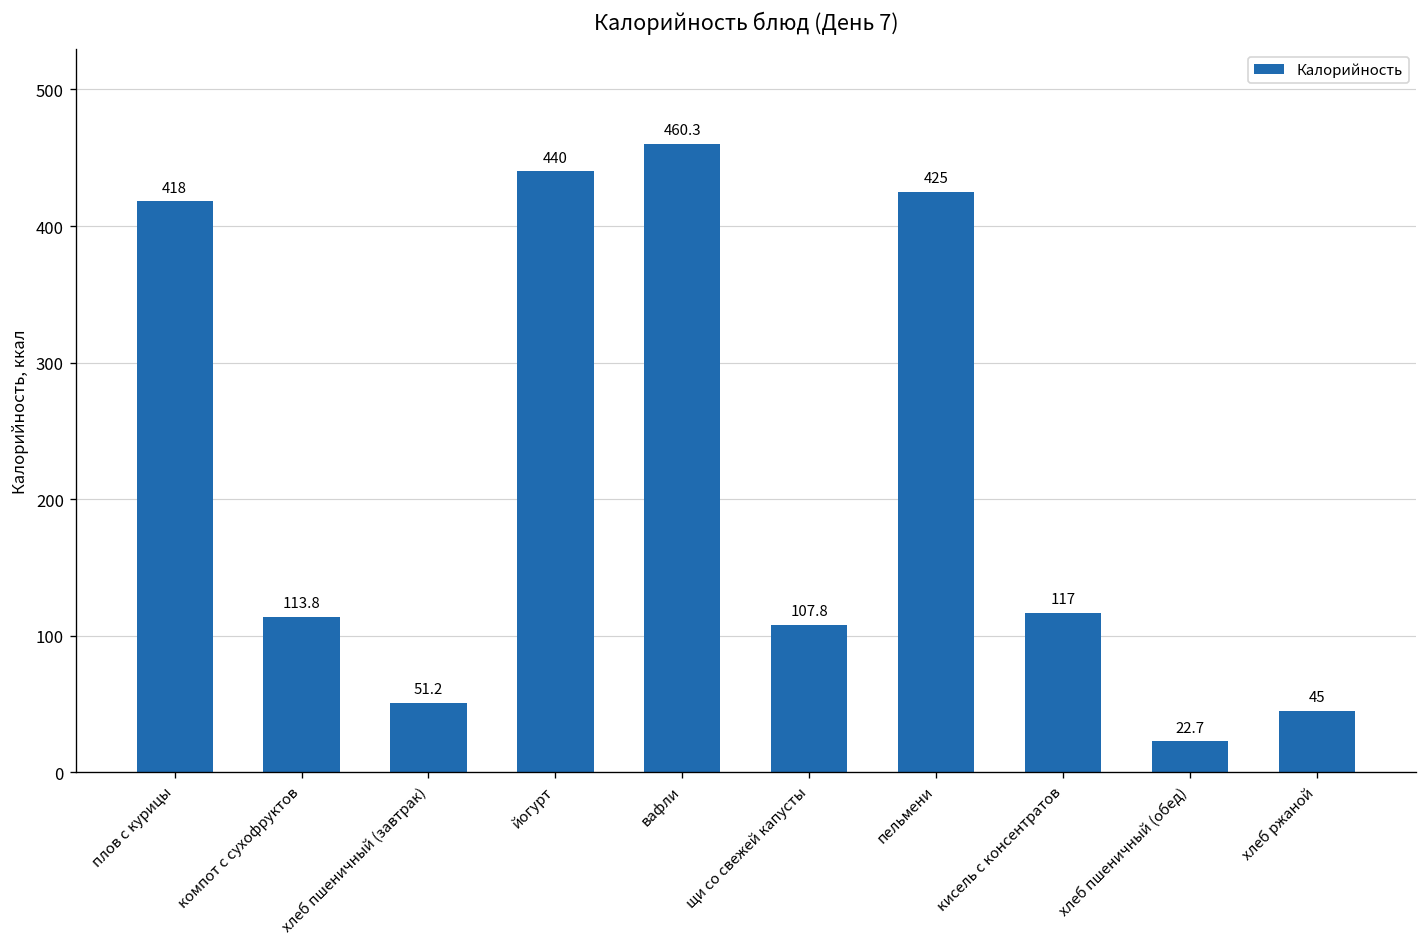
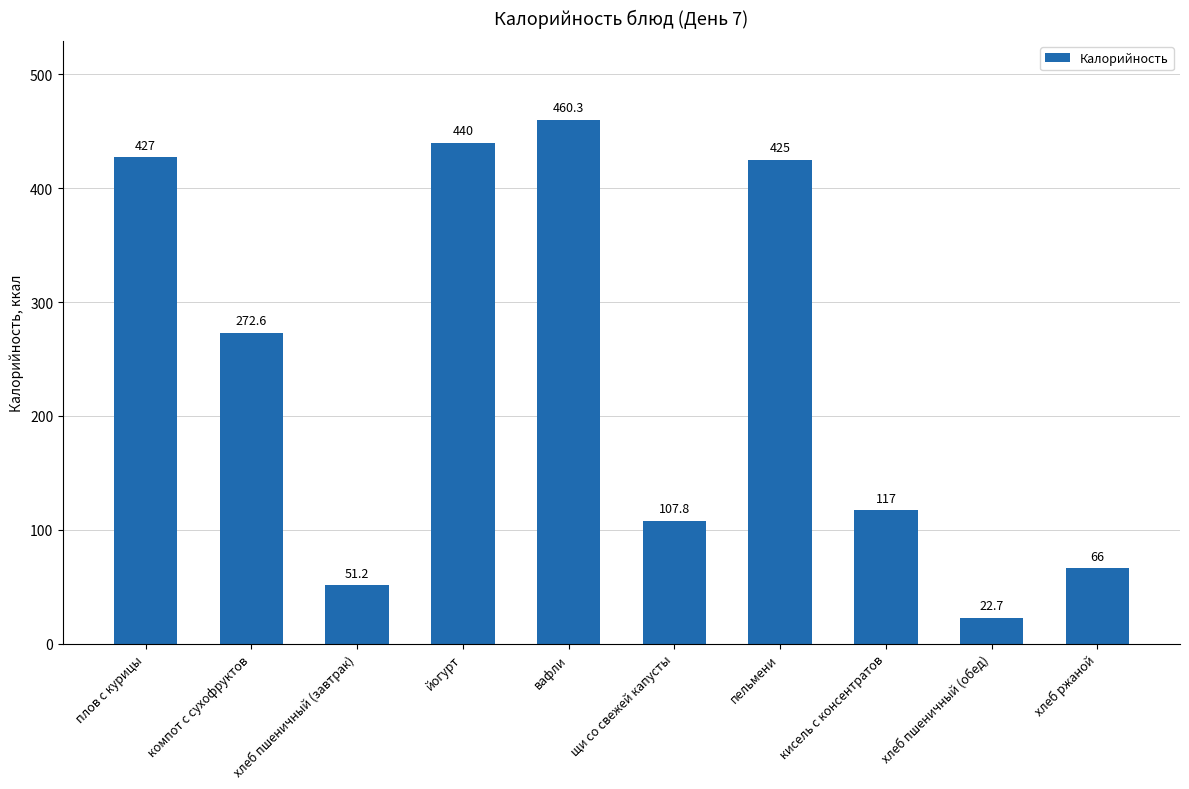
плов с курицы: 418 -> 427
компот с сухофруктов: 113.8 -> 272.6
хлеб ржаной: 45 -> 66
